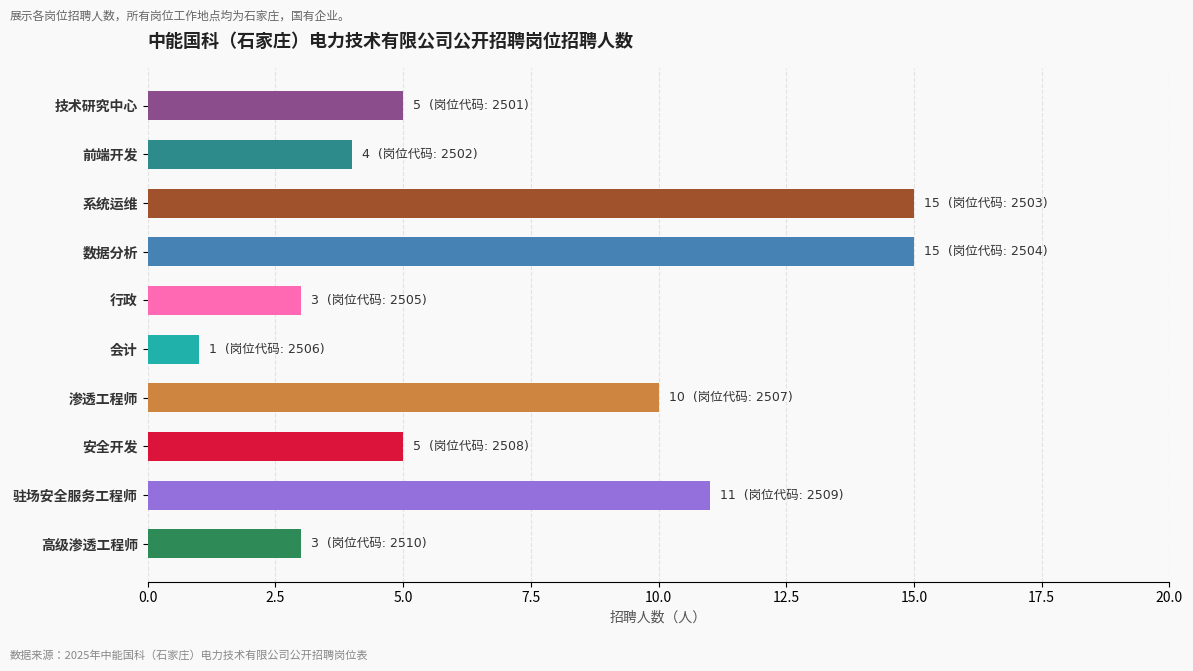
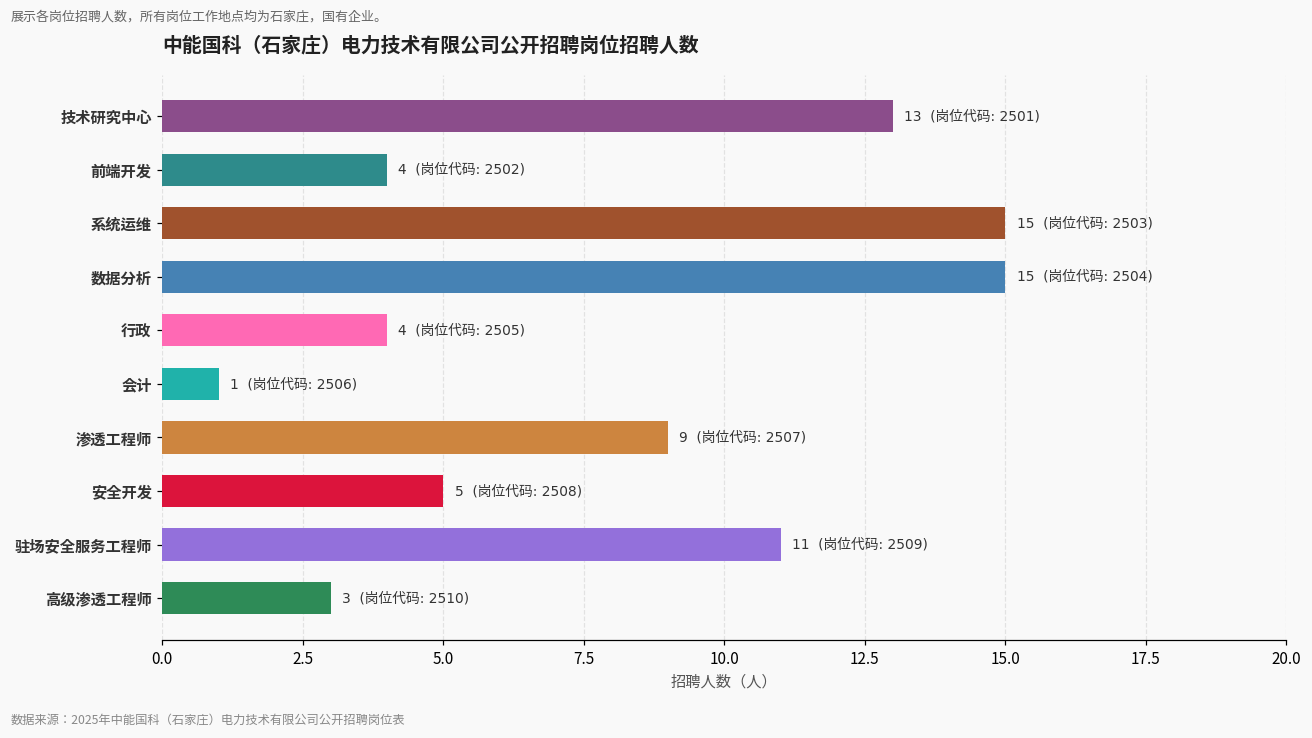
技术研究中心: 5 -> 13
行政: 3 -> 4
渗透工程师: 10 -> 9
